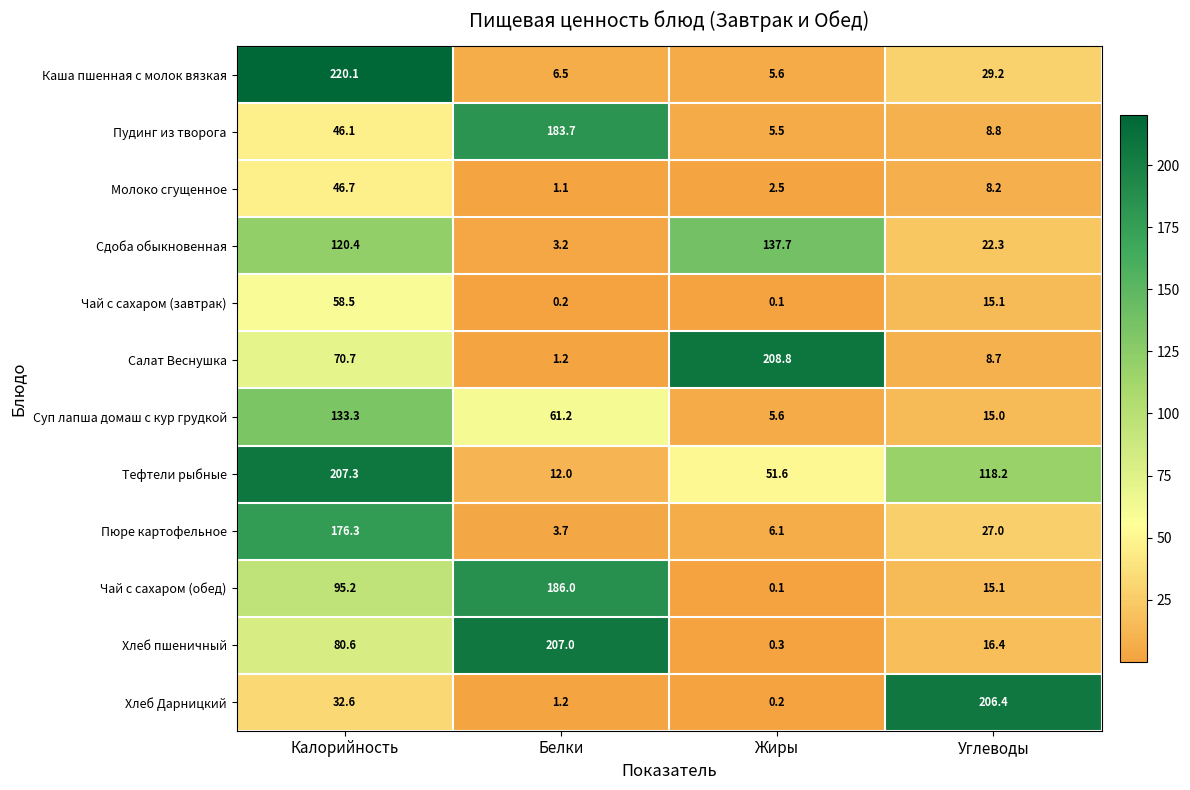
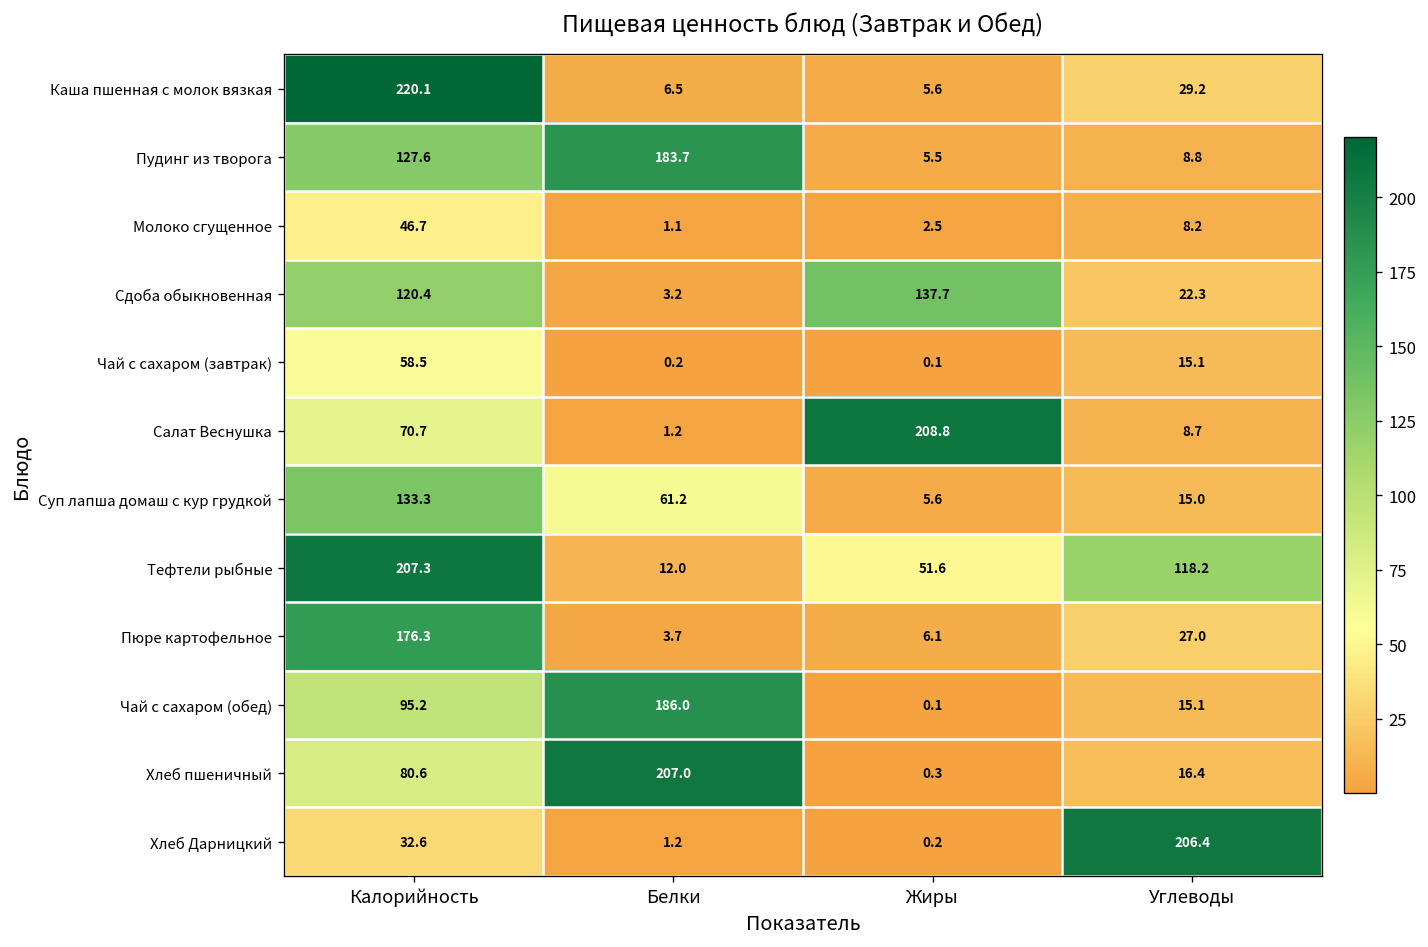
Пудинг из творога, Калорийность: 46.1 -> 127.6
